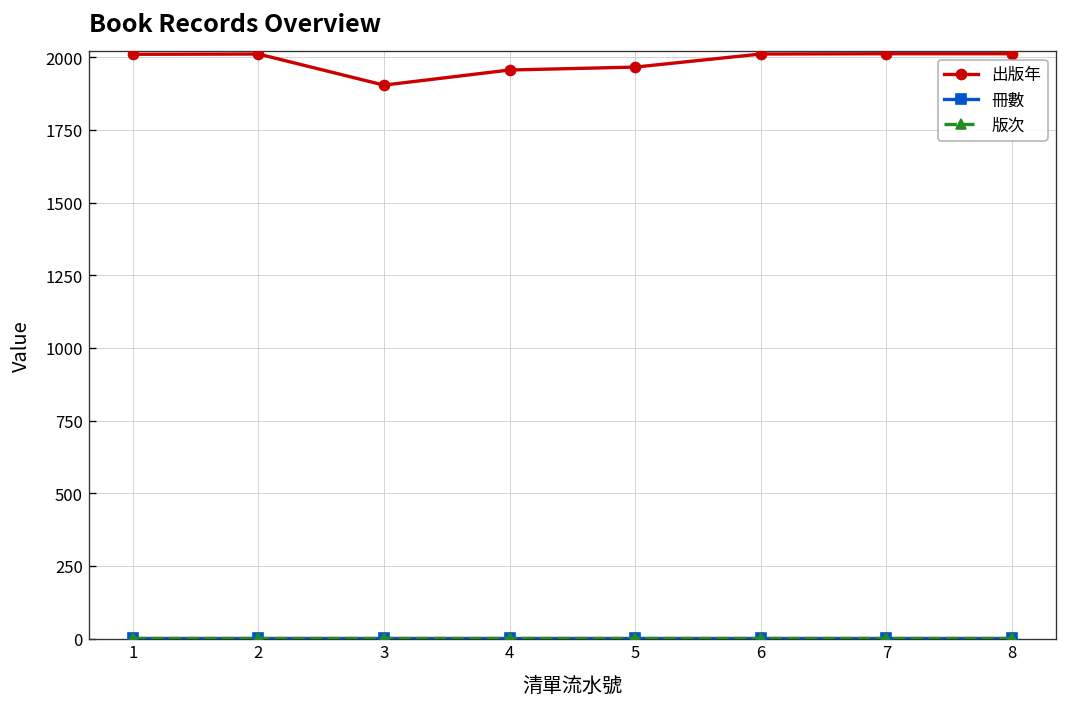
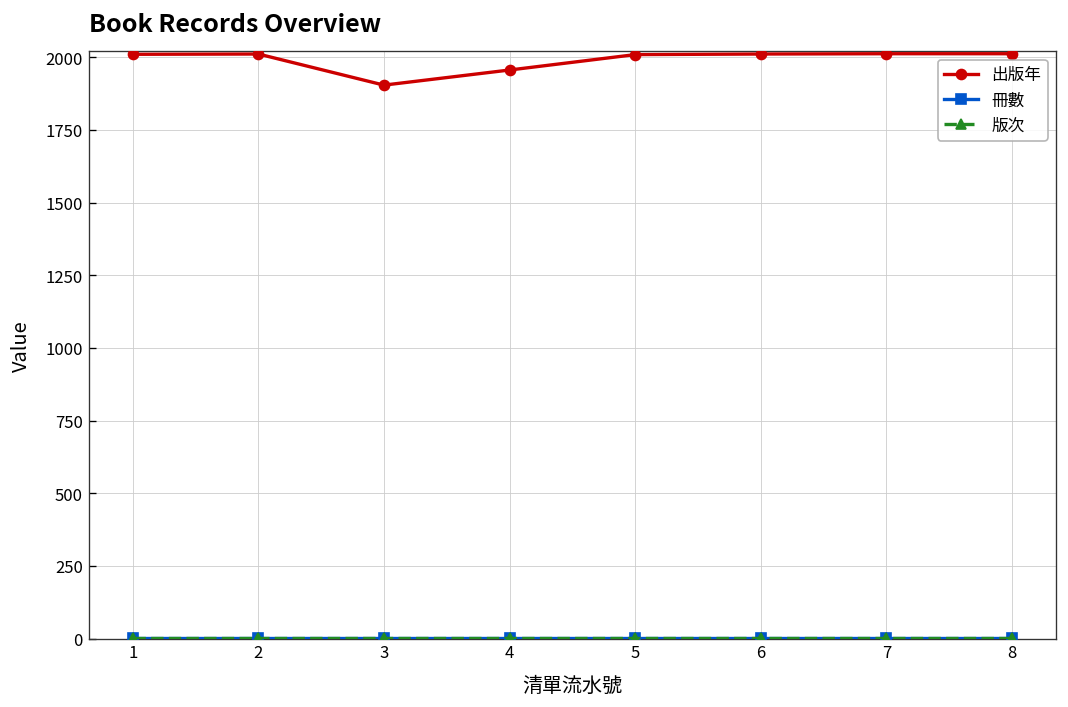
出版年, 5: 1970 -> 2010
